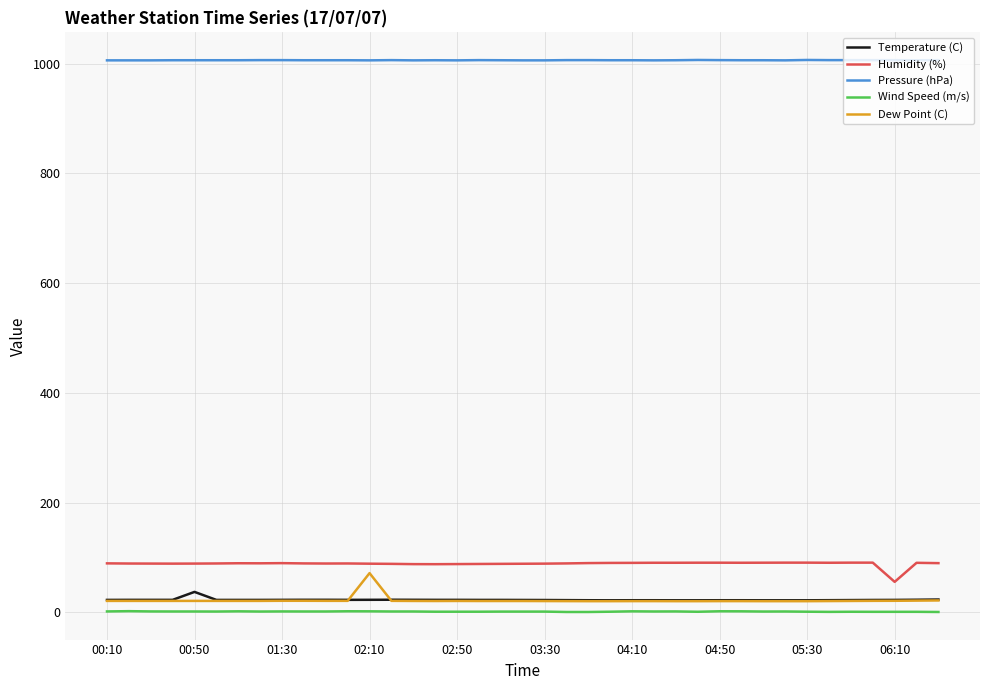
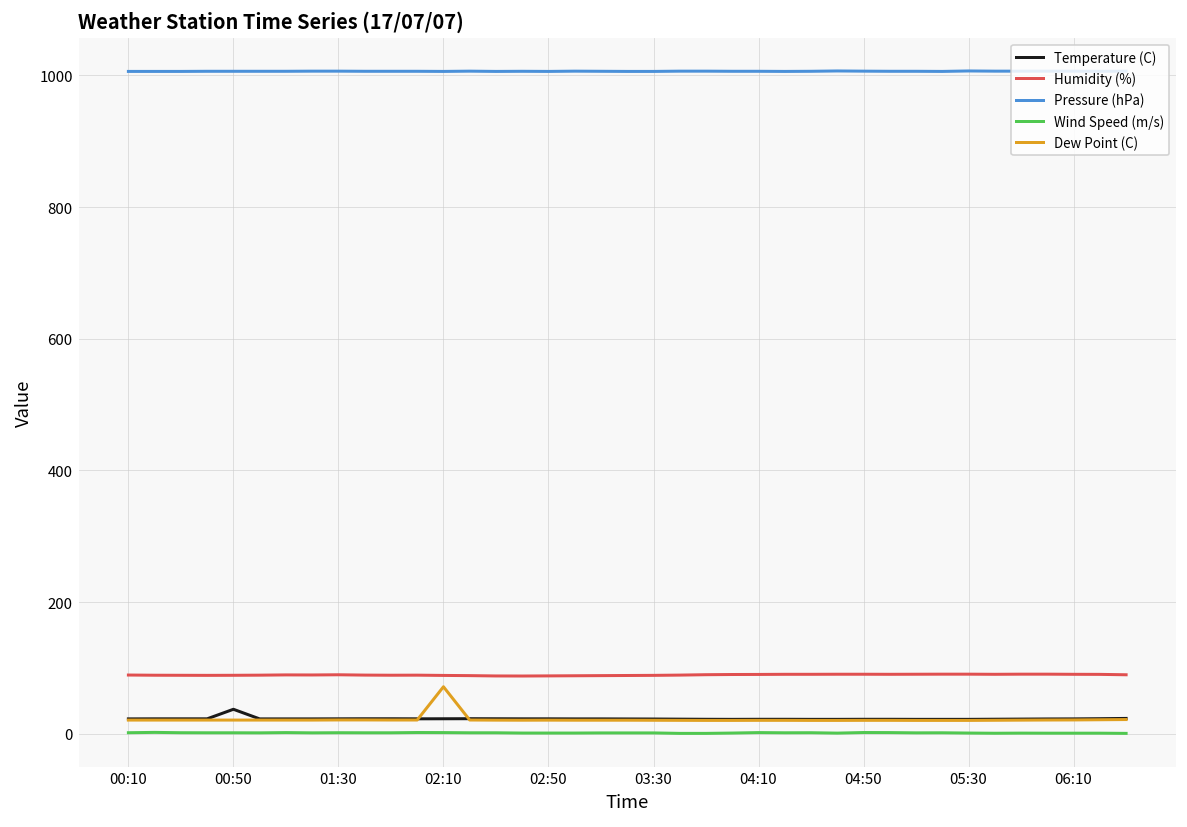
Humidity (%), 06:10: 60 -> 90
